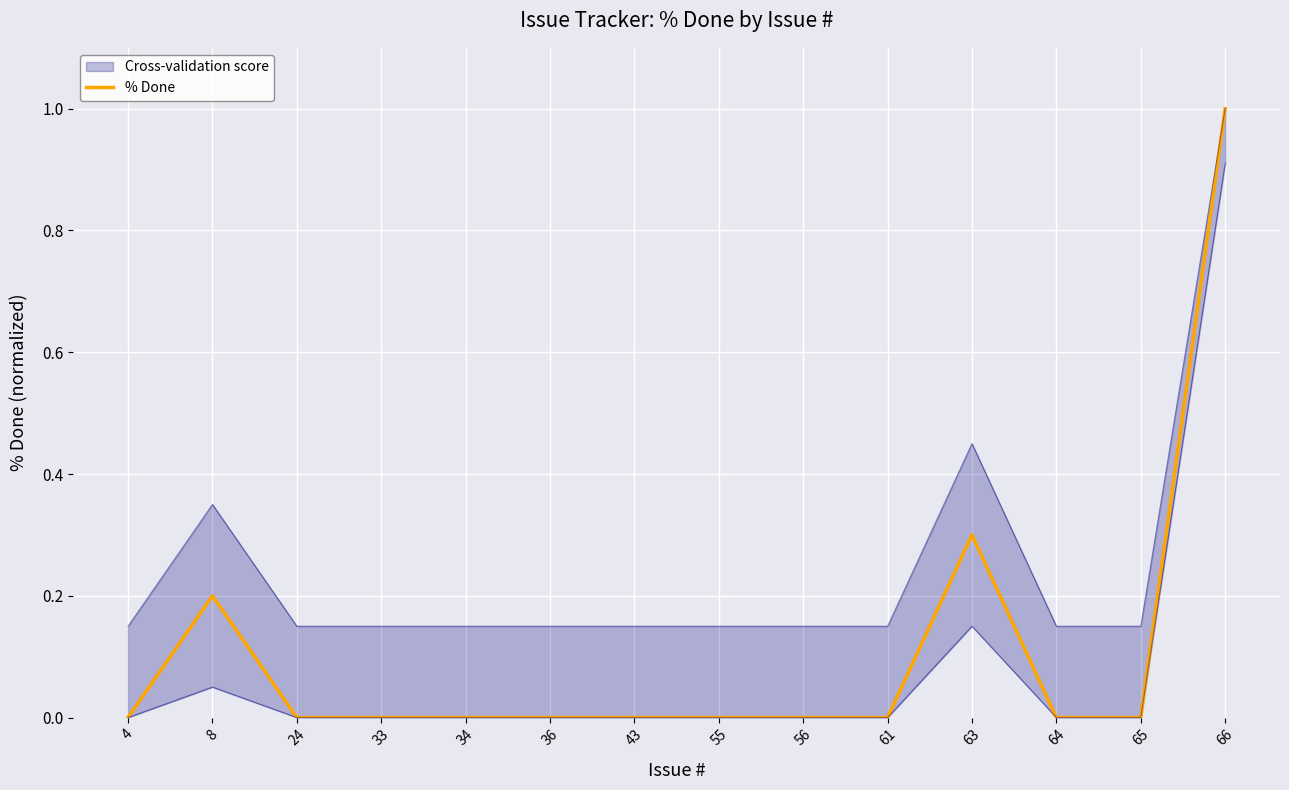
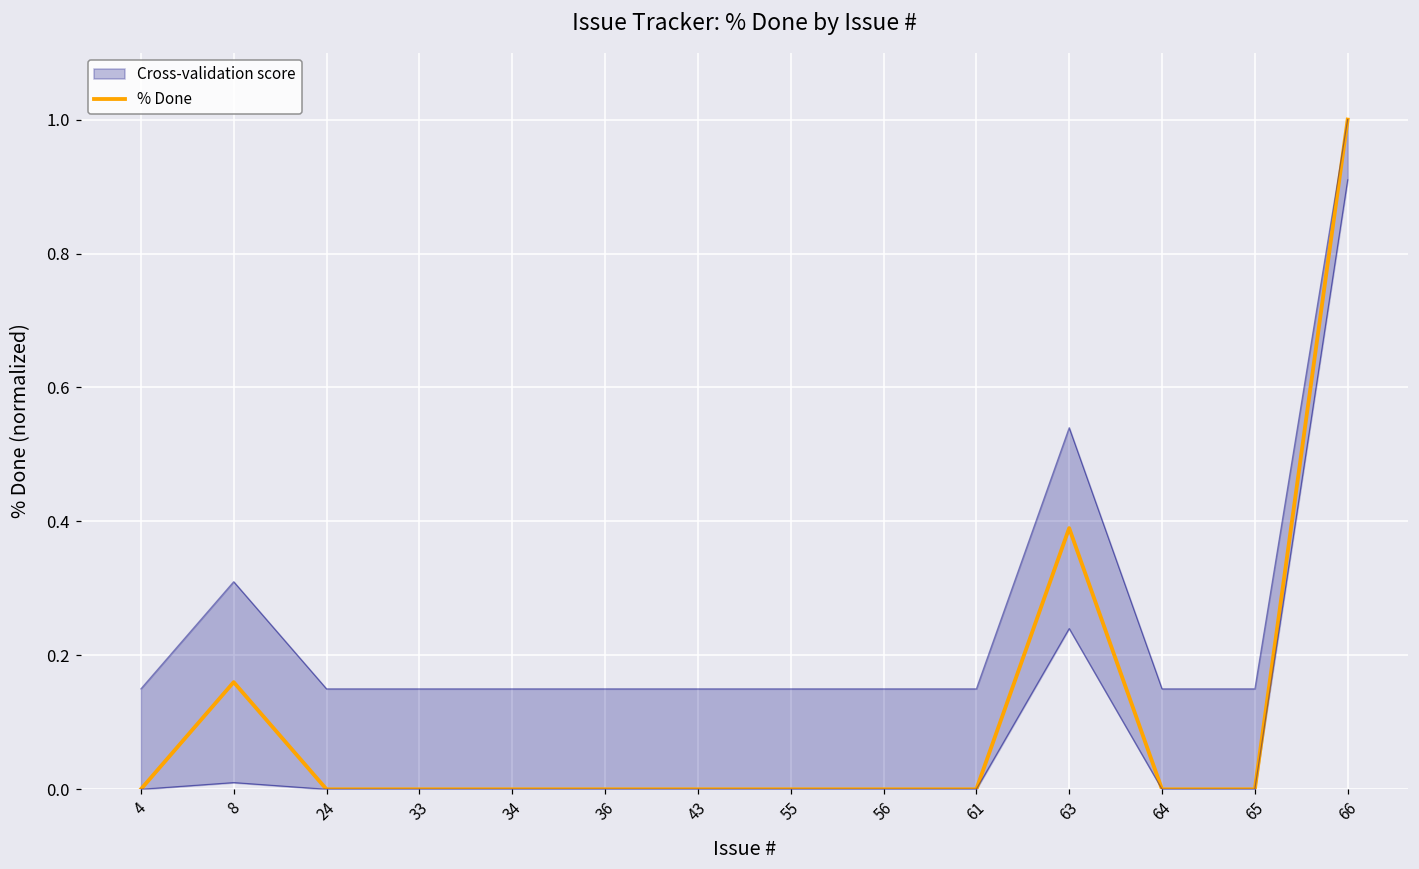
% Done, 8: 0.20 -> 0.16
% Done, 63: 0.30 -> 0.39
